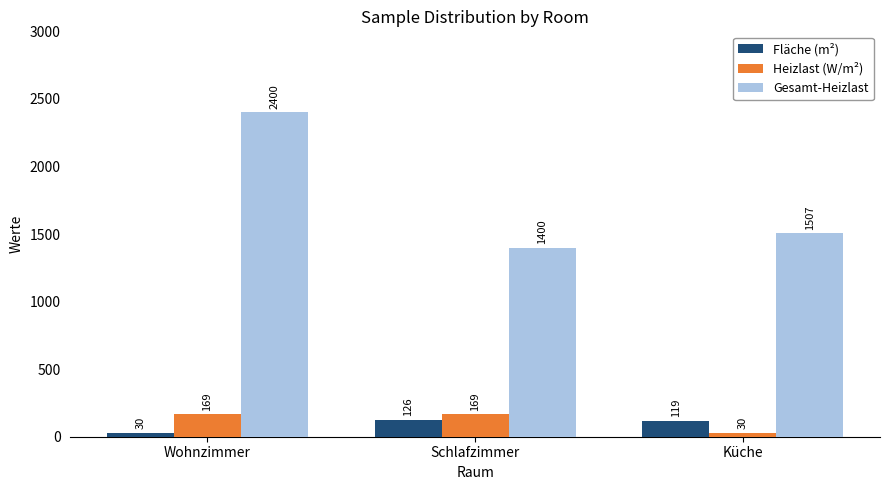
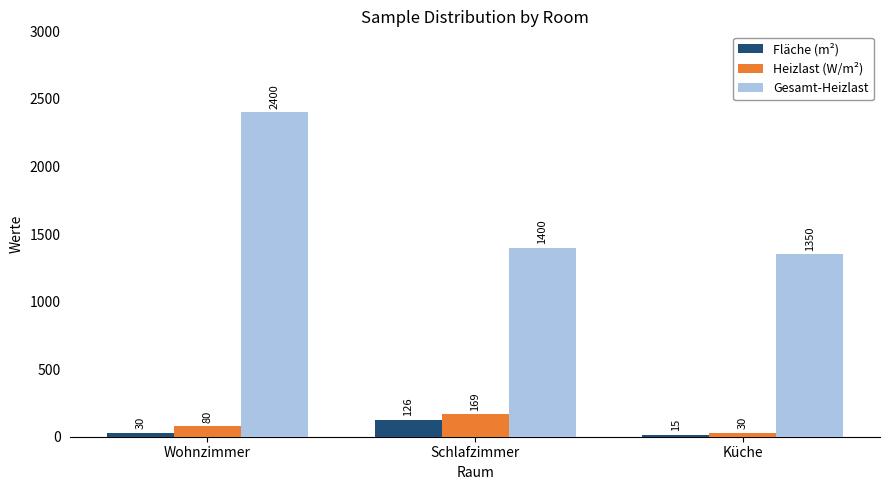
Heizlast (W/m²), Wohnzimmer: 169 -> 80
Fläche (m²), Küche: 119 -> 15
Gesamt-Heizlast, Küche: 1507 -> 1350
